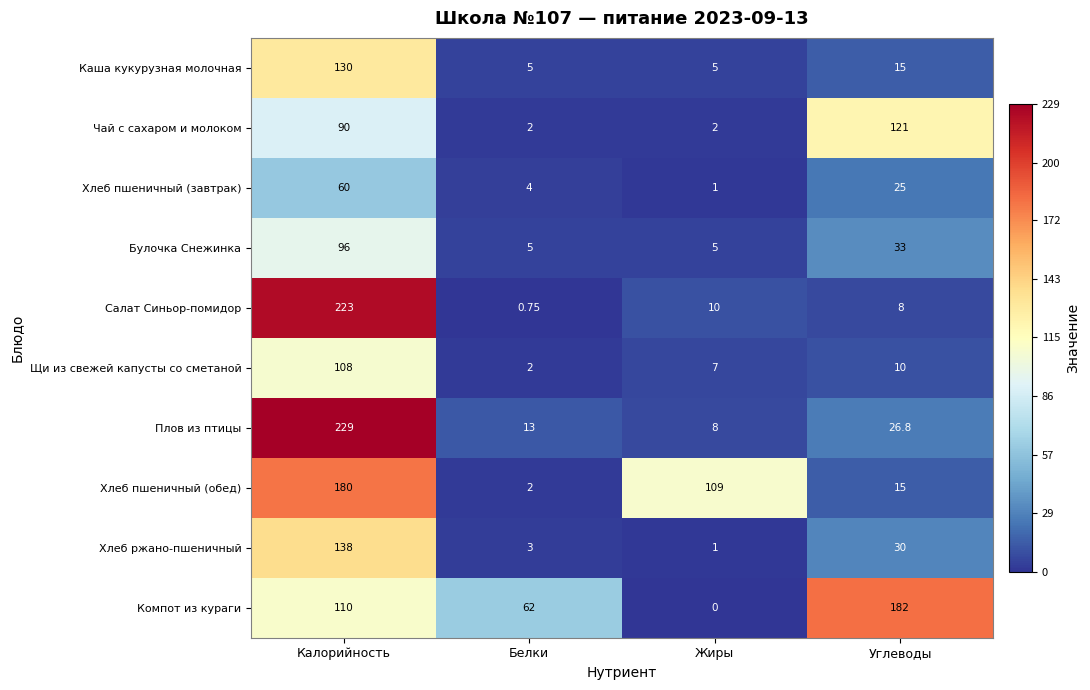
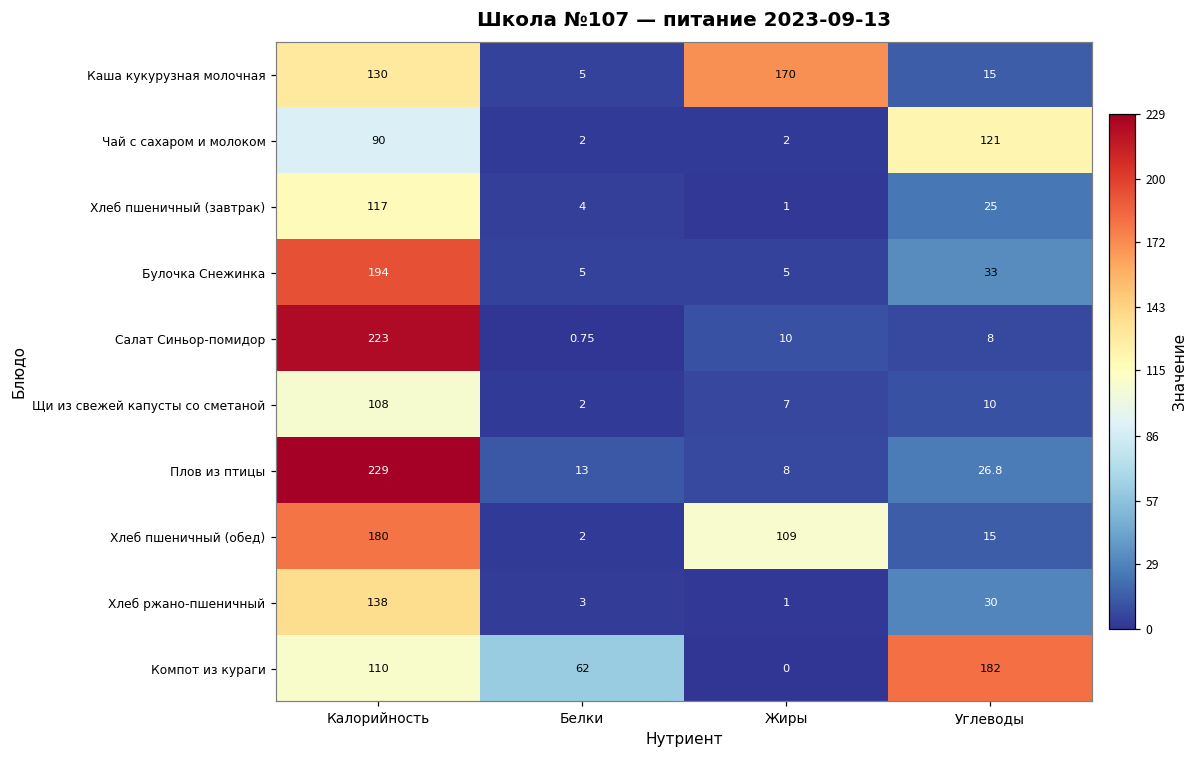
Каша кукурузная молочная, Жиры: 5 -> 170
Хлеб пшеничный (завтрак), Калорийность: 60 -> 117
Булочка Снежинка, Калорийность: 96 -> 194
